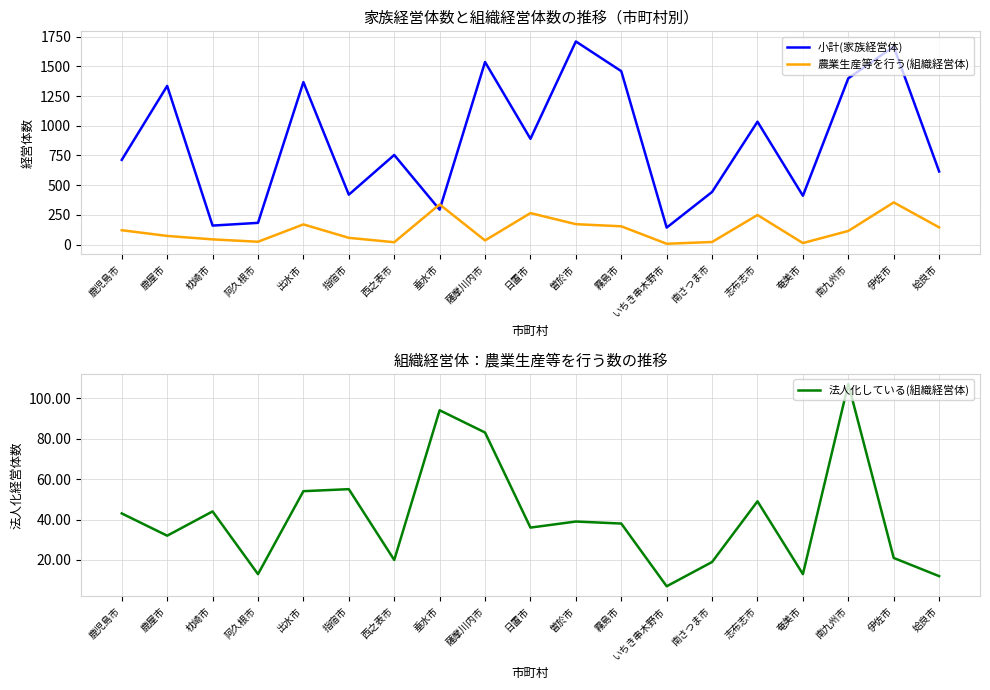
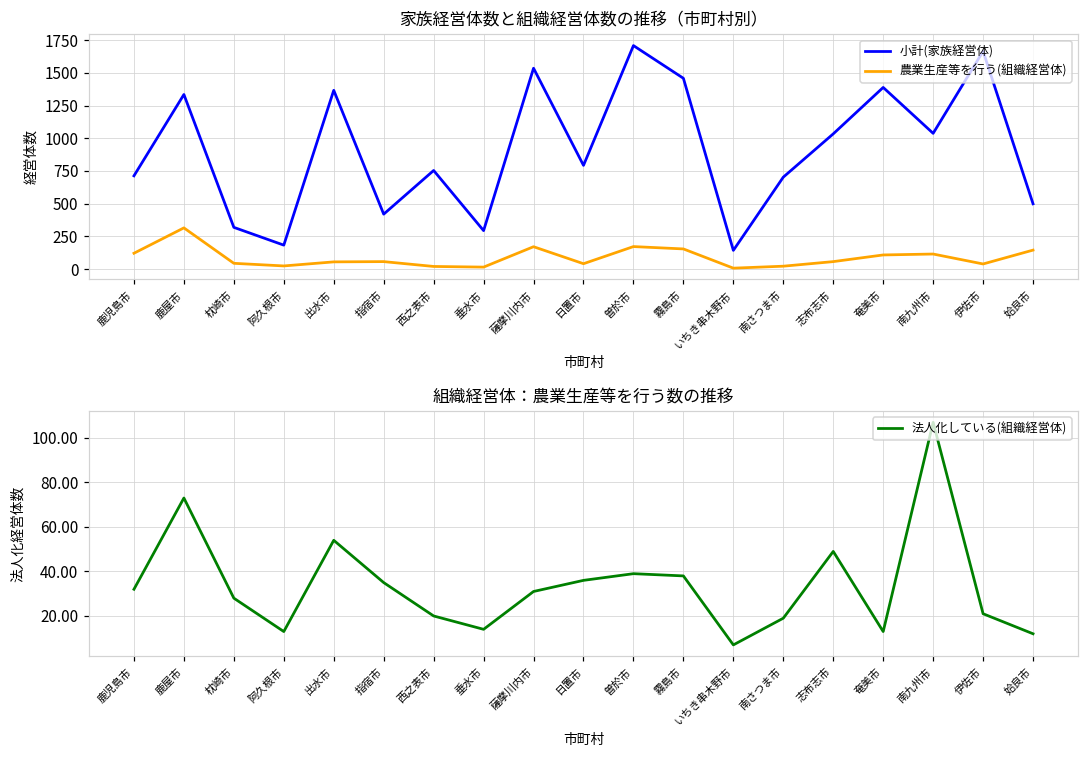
家族経営体数と組織経営体数の推移（市町村別）, 農業生産等を行う(組織経営体), 鹿屋市: 70 -> 320
家族経営体数と組織経営体数の推移（市町村別）, 小計(家族経営体), 枕崎市: 160 -> 320
家族経営体数と組織経営体数の推移（市町村別）, 農業生産等を行う(組織経営体), 出水市: 170 -> 60
家族経営体数と組織経営体数の推移（市町村別）, 農業生産等を行う(組織経営体), 垂水市: 340 -> 20
家族経営体数と組織経営体数の推移（市町村別）, 農業生産等を行う(組織経営体), 薩摩川内市: 40 -> 170
家族経営体数と組織経営体数の推移（市町村別）, 小計(家族経営体), 日置市: 890 -> 790
家族経営体数と組織経営体数の推移（市町村別）, 農業生産等を行う(組織経営体), 日置市: 270 -> 40
家族経営体数と組織経営体数の推移（市町村別）, 小計(家族経営体), 南さつま市: 440 -> 700
家族経営体数と組織経営体数の推移（市町村別）, 農業生産等を行う(組織経営体), 志布志市: 250 -> 60
家族経営体数と組織経営体数の推移（市町村別）, 小計(家族経営体), 奄美市: 410 -> 1390
家族経営体数と組織経営体数の推移（市町村別）, 農業生産等を行う(組織経営体), 奄美市: 10 -> 110
家族経営体数と組織経営体数の推移（市町村別）, 小計(家族経営体), 南九州市: 1400 -> 1040
家族経営体数と組織経営体数の推移（市町村別）, 農業生産等を行う(組織経営体), 伊佐市: 360 -> 40
家族経営体数と組織経営体数の推移（市町村別）, 小計(家族経営体), 姶良市: 620 -> 500
組織経営体：農業生産等を行う数の推移, 鹿児島市: 43 -> 32
組織経営体：農業生産等を行う数の推移, 鹿屋市: 32 -> 73
組織経営体：農業生産等を行う数の推移, 枕崎市: 44 -> 28
組織経営体：農業生産等を行う数の推移, 指宿市: 55 -> 35
組織経営体：農業生産等を行う数の推移, 垂水市: 94 -> 14
組織経営体：農業生産等を行う数の推移, 薩摩川内市: 83 -> 31
